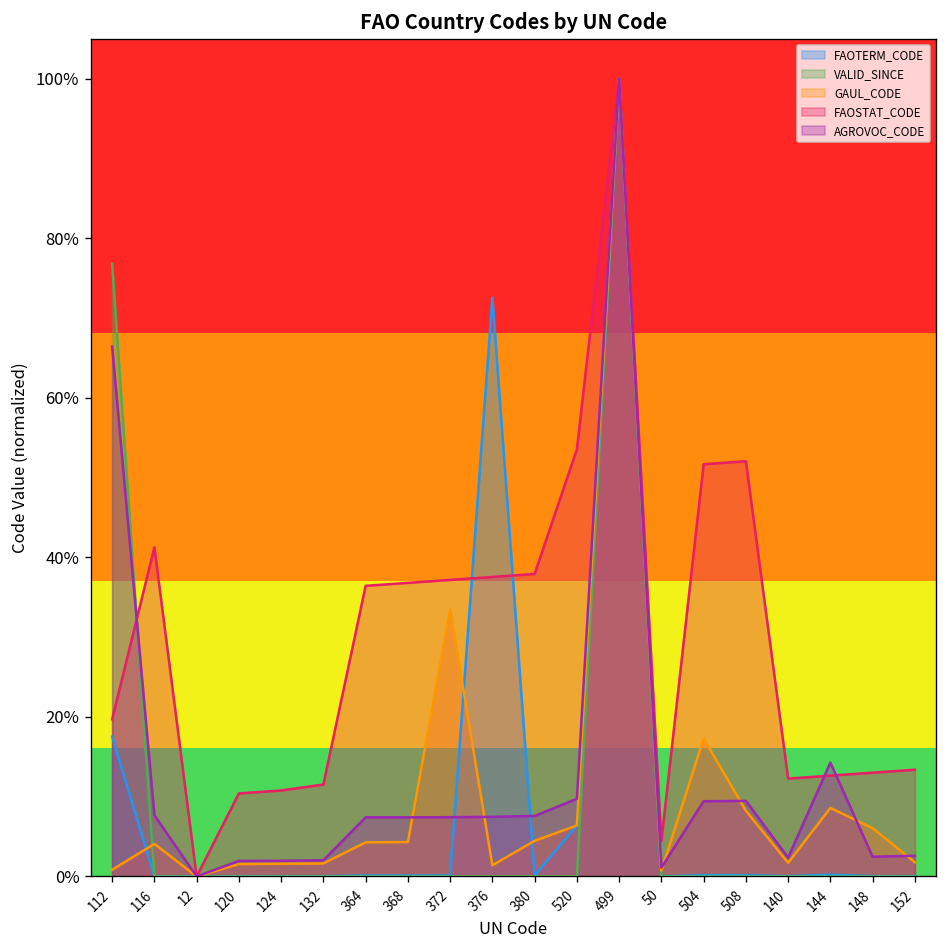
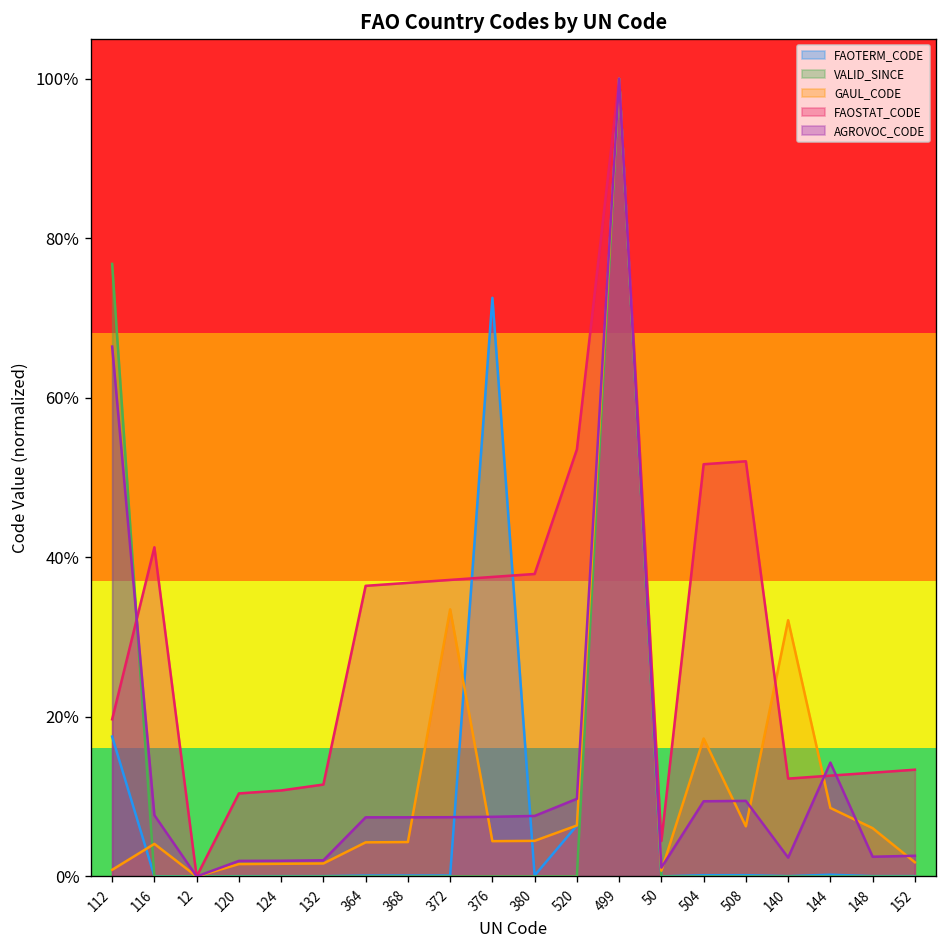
GAUL_CODE, 376: 1% -> 4%
GAUL_CODE, 508: 8% -> 6%
GAUL_CODE, 140: 2% -> 32%
